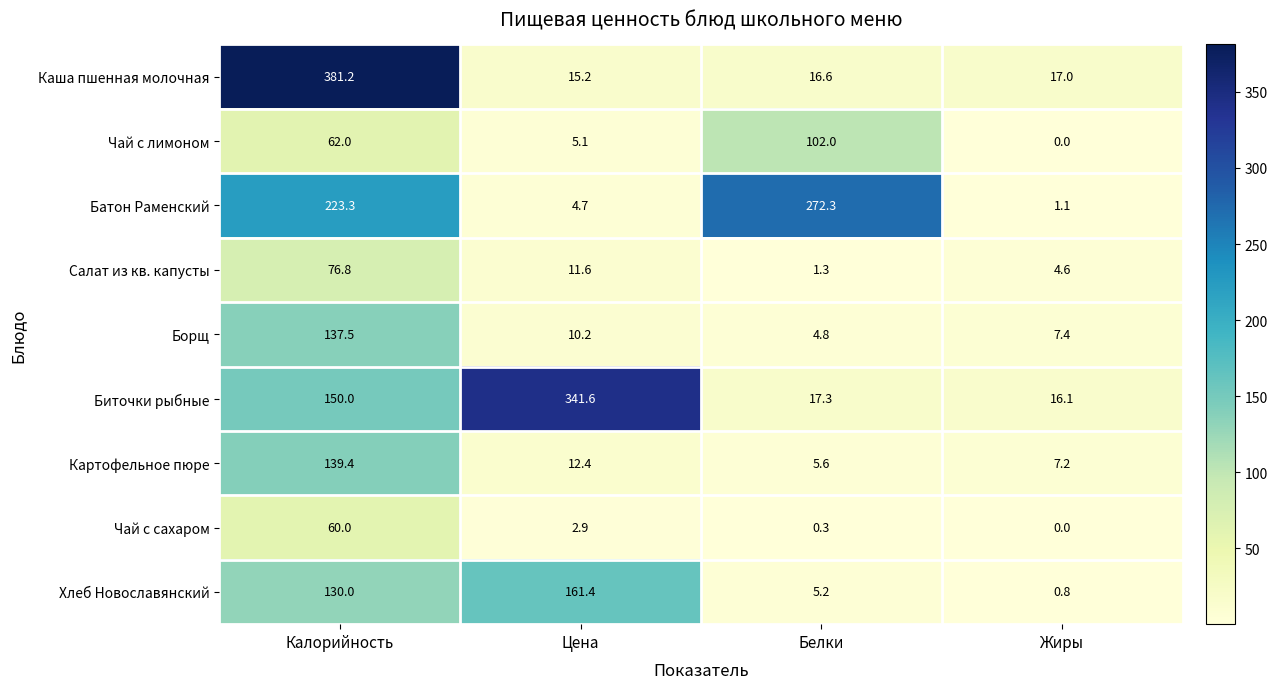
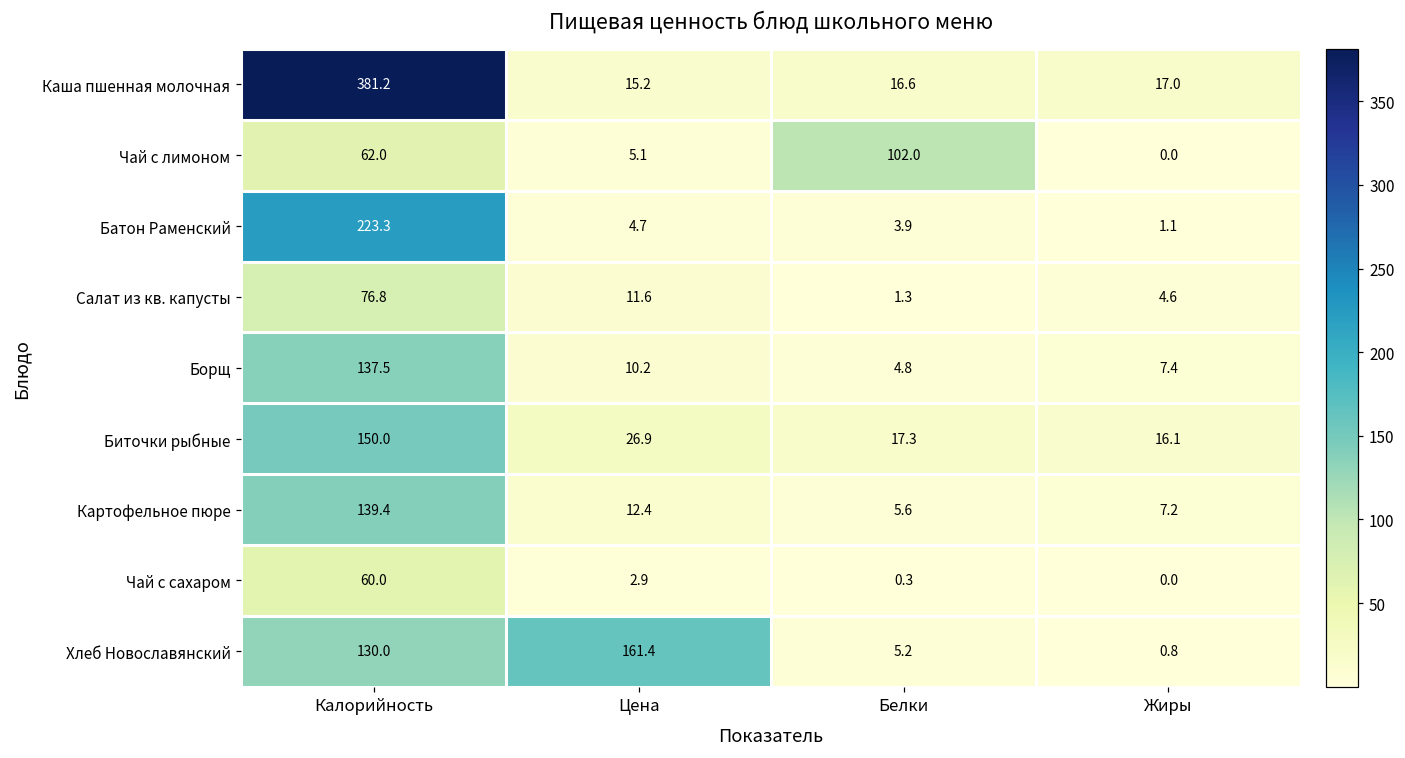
Батон Раменский, Белки: 272.3 -> 3.9
Биточки рыбные, Цена: 341.6 -> 26.9
